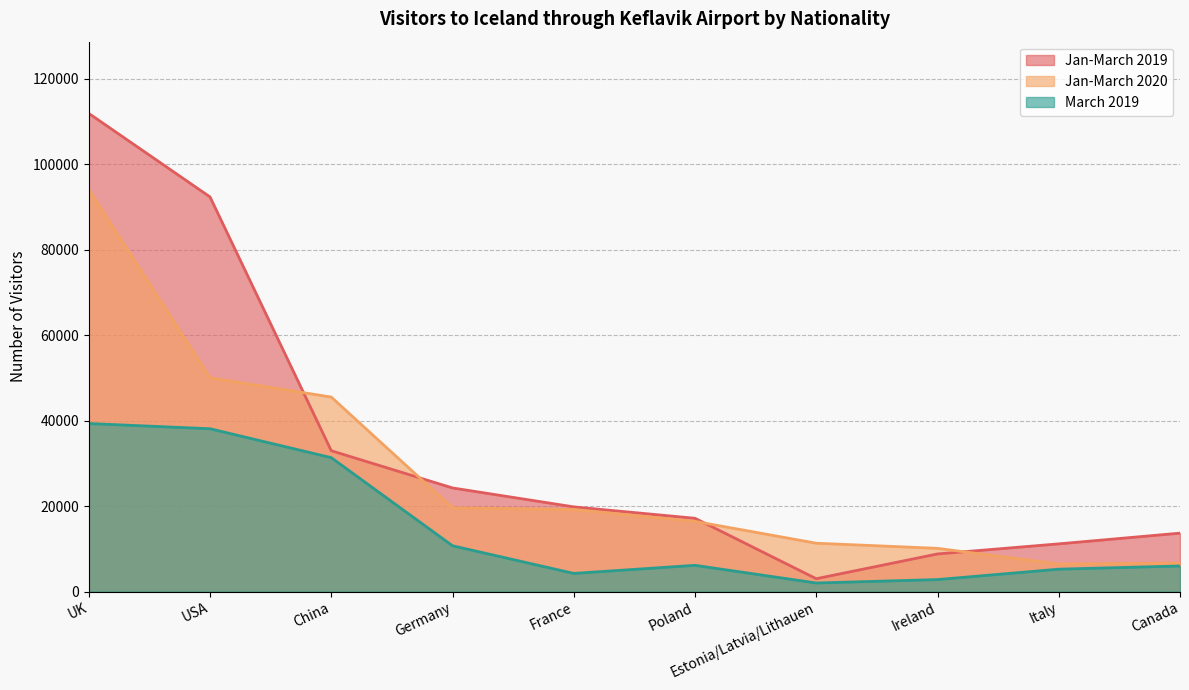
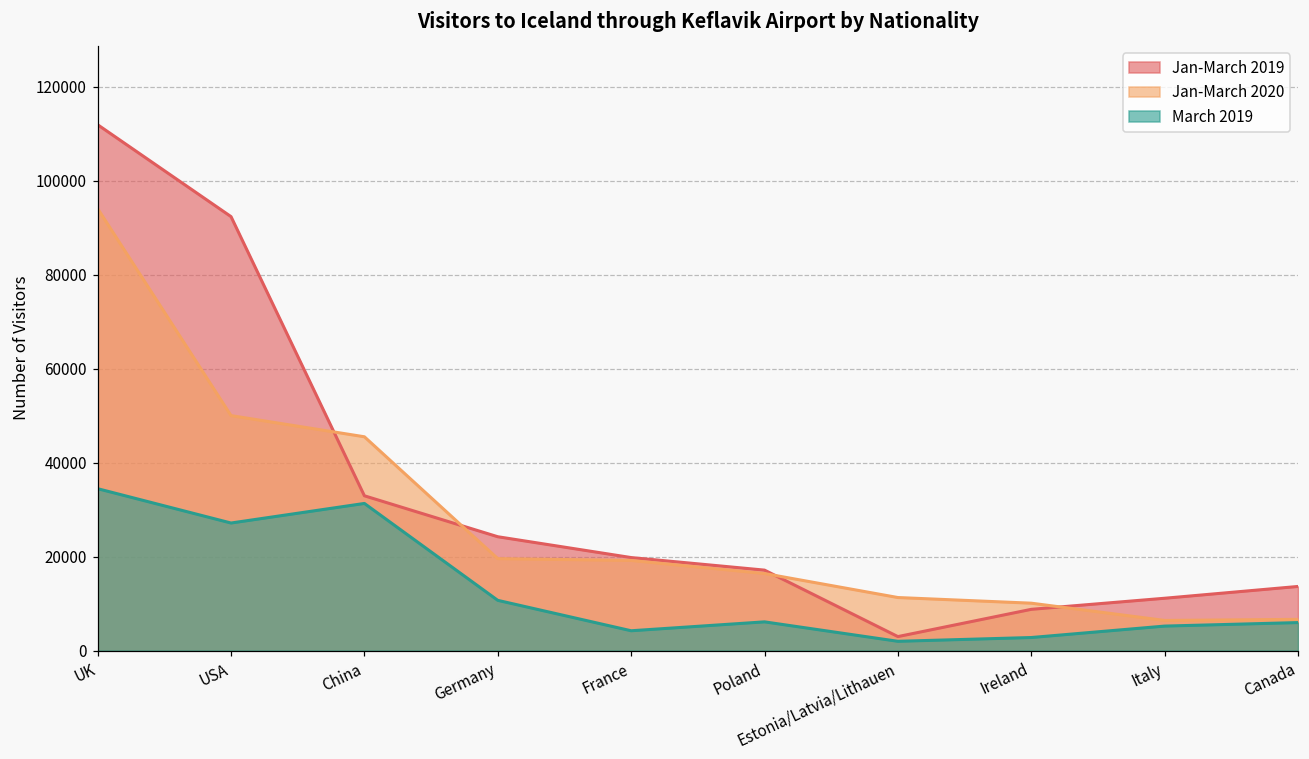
March 2019, UK: 39000 -> 34000
March 2019, USA: 38000 -> 27000
